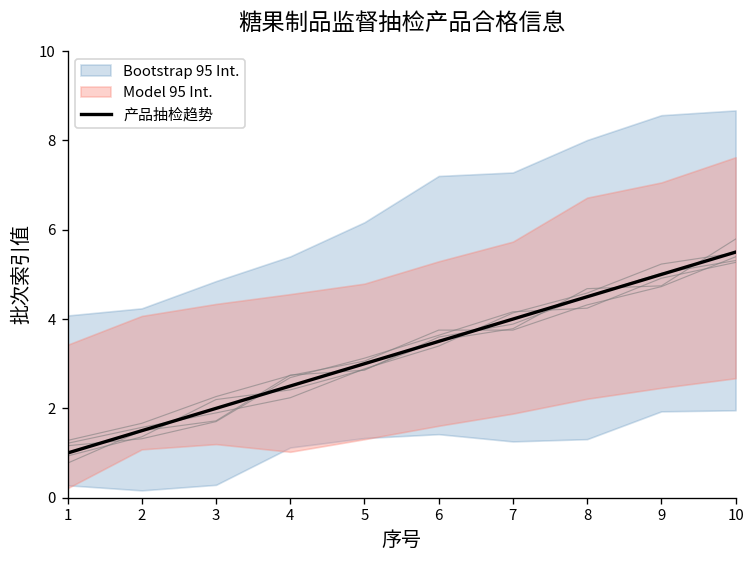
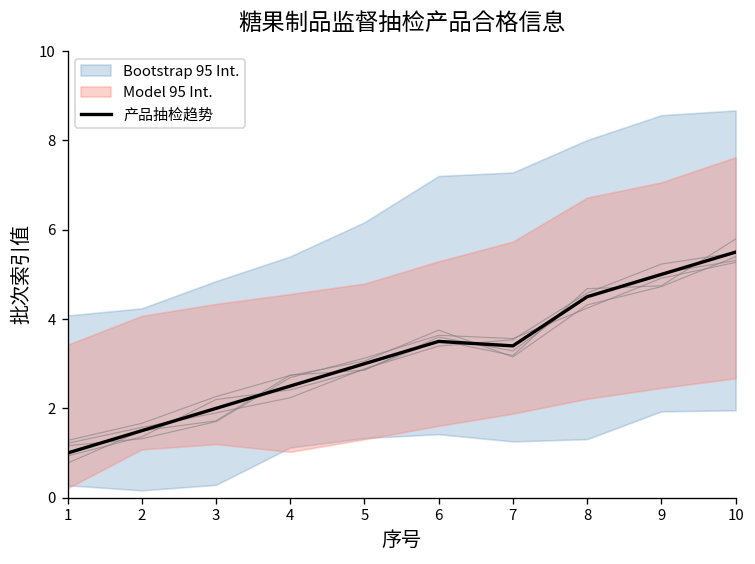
产品抽检趋势, 7: 4.0 -> 3.4
